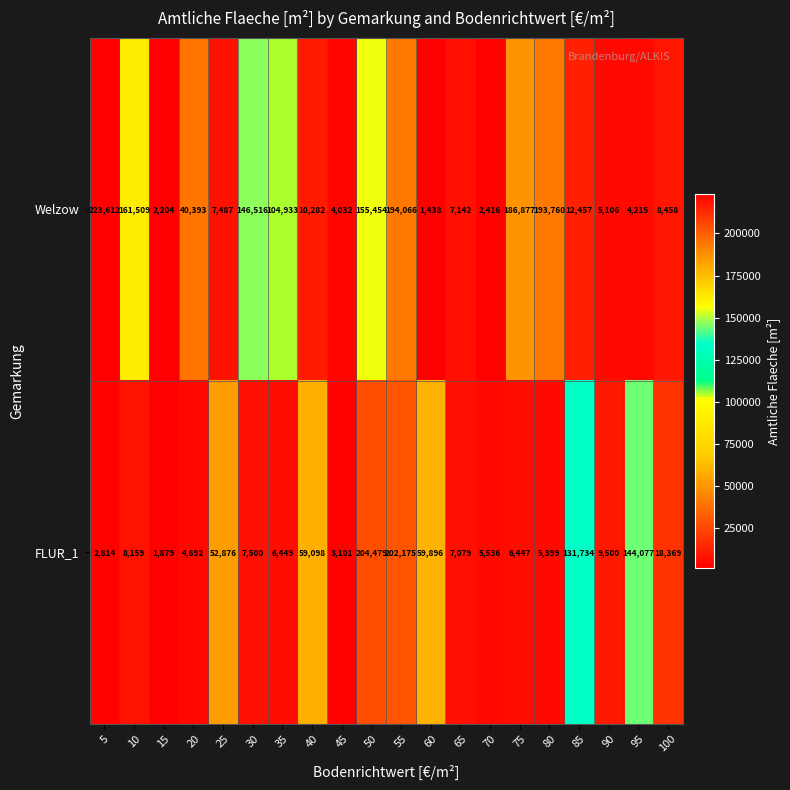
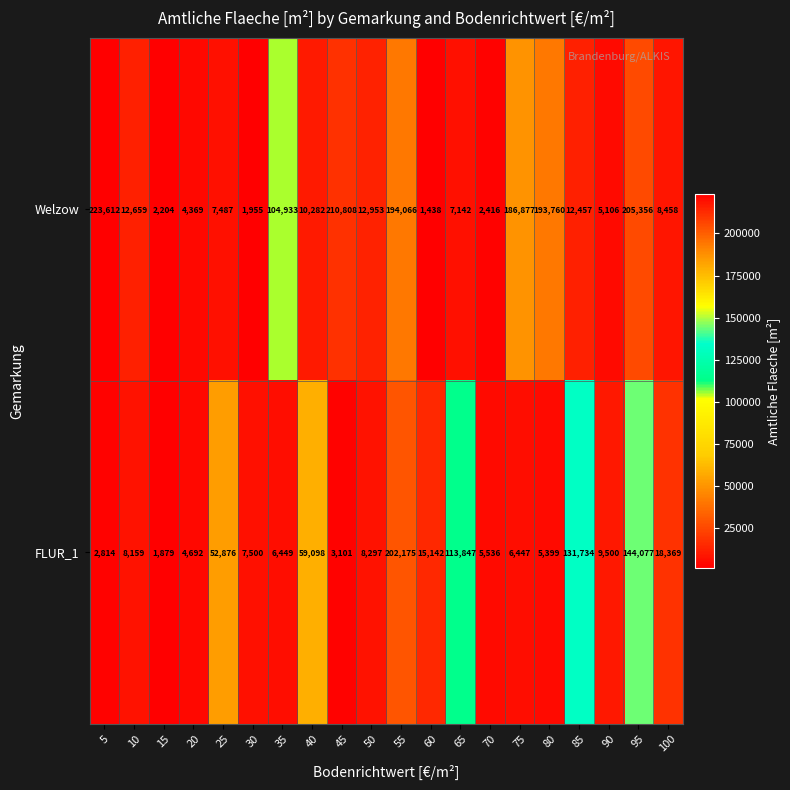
Welzow, 10: 161,509 -> 12,659
Welzow, 20: 40,393 -> 4,369
Welzow, 30: 146,516 -> 1,955
Welzow, 45: 4,032 -> 210,808
Welzow, 50: 155,454 -> 12,953
Welzow, 95: 4,215 -> 205,356
FLUR_1, 50: 204,479 -> 8,297
FLUR_1, 60: 59,896 -> 15,142
FLUR_1, 65: 7,079 -> 113,847
